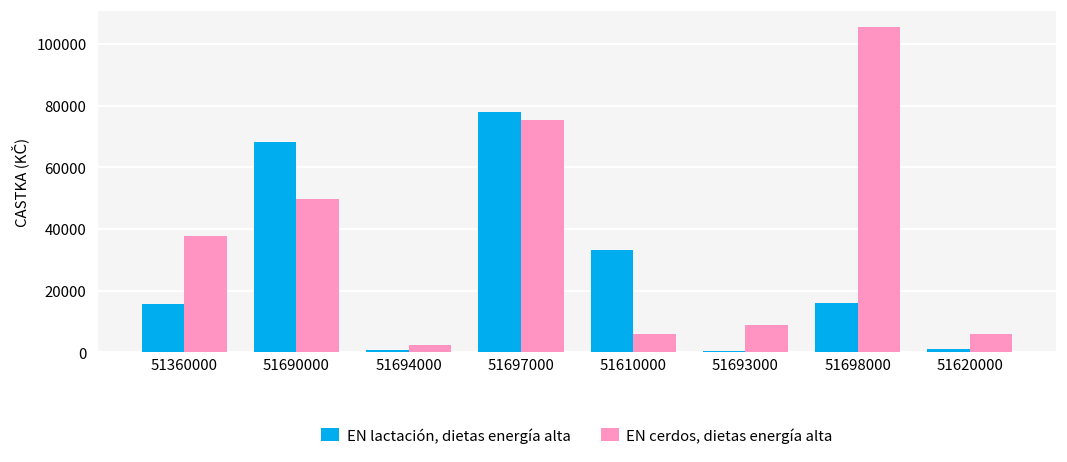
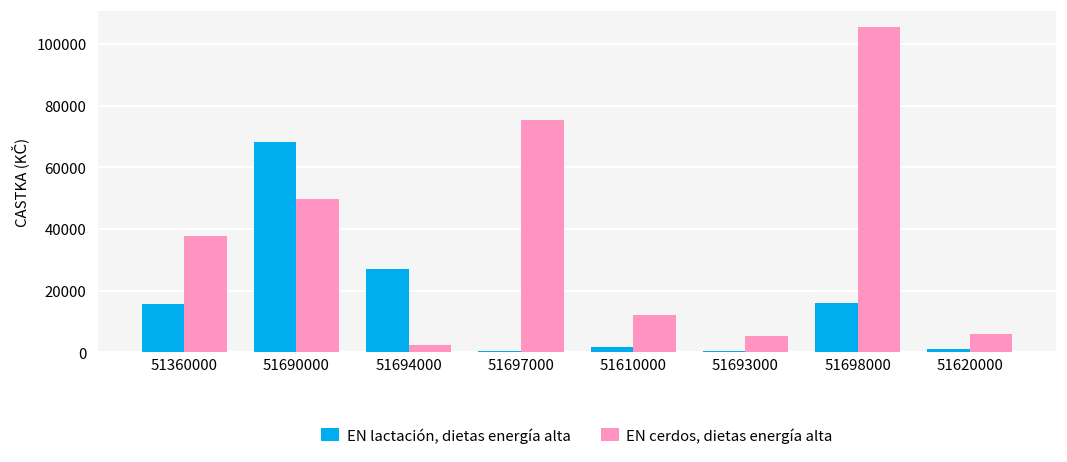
EN lactación, dietas energía alta, 51694000: 1000 -> 27000
EN lactación, dietas energía alta, 51697000: 78000 -> 0
EN lactación, dietas energía alta, 51610000: 33000 -> 2000
EN cerdos, dietas energía alta, 51610000: 6000 -> 12000
EN cerdos, dietas energía alta, 51693000: 9000 -> 5000
